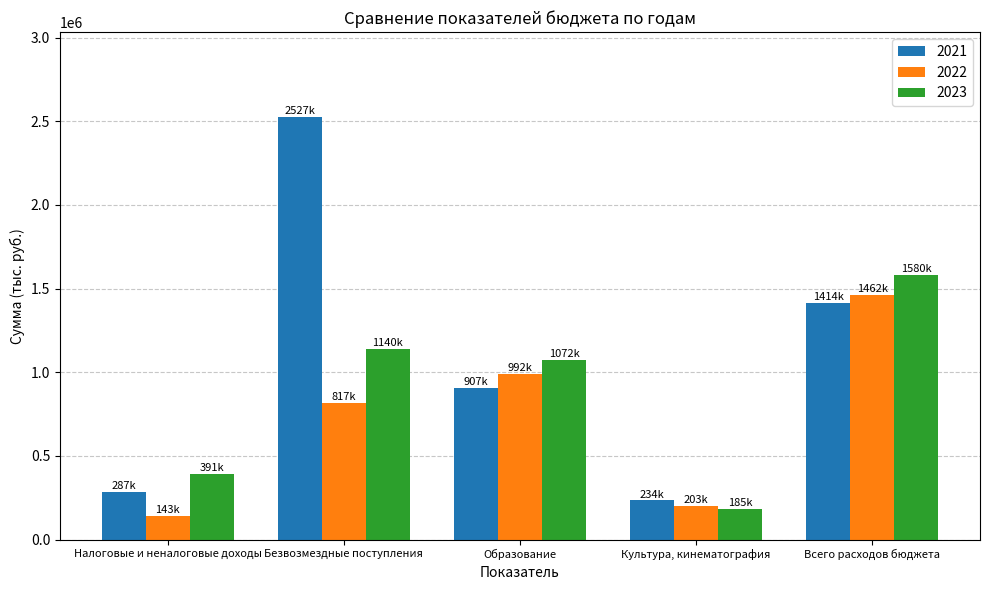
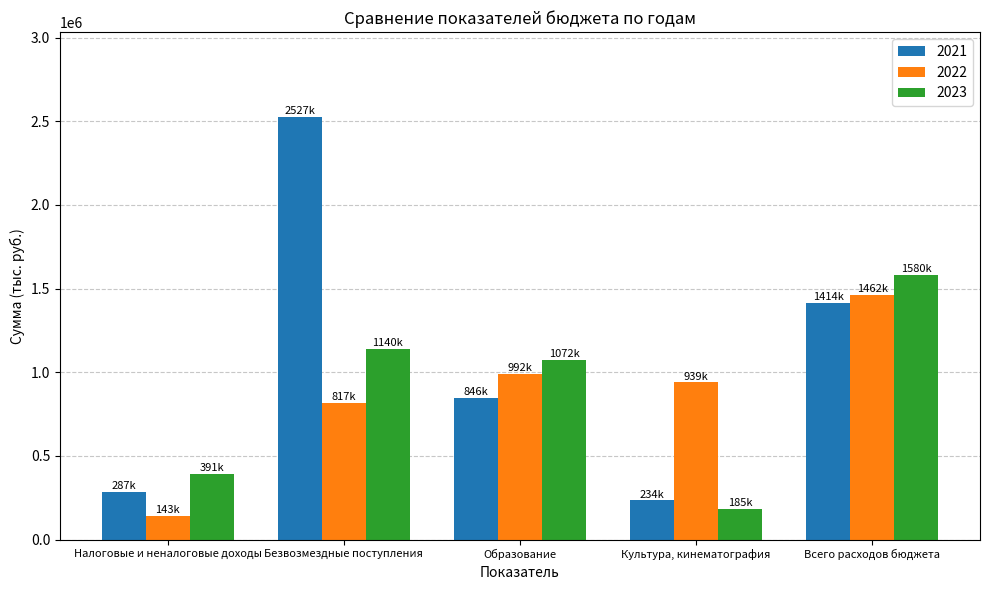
2021, Образование: 907k -> 846k
2022, Культура, кинематография: 203k -> 939k
